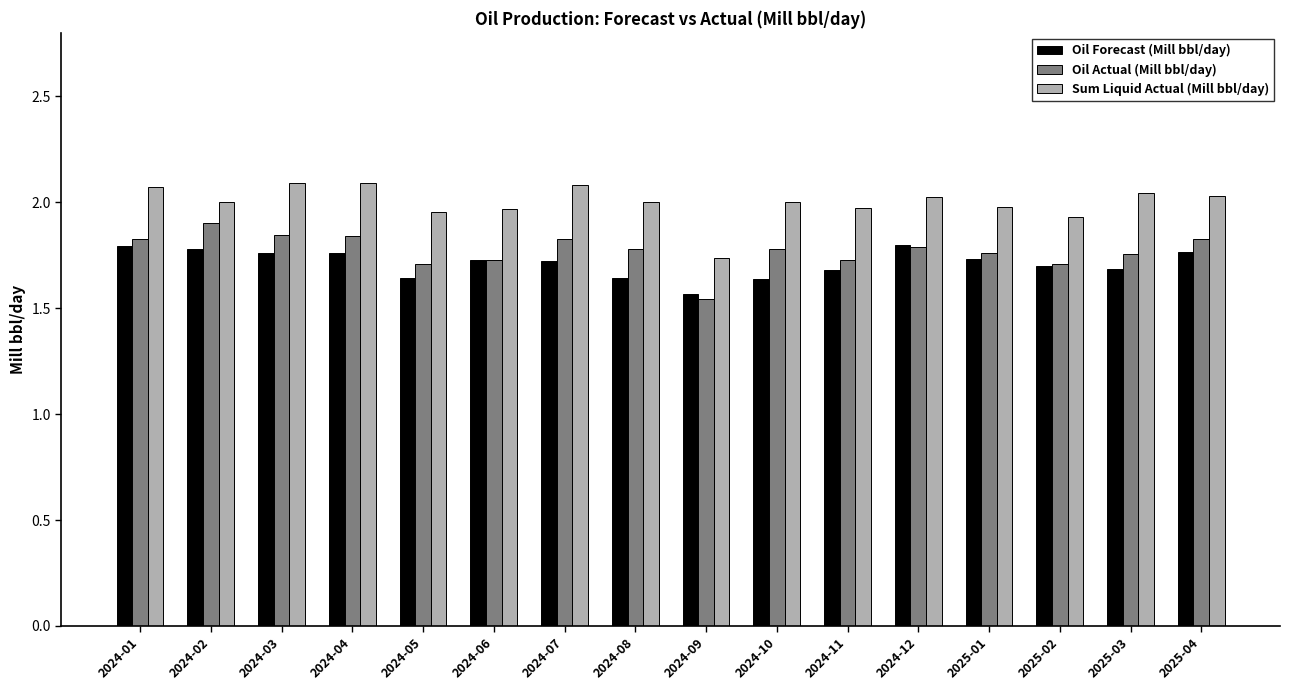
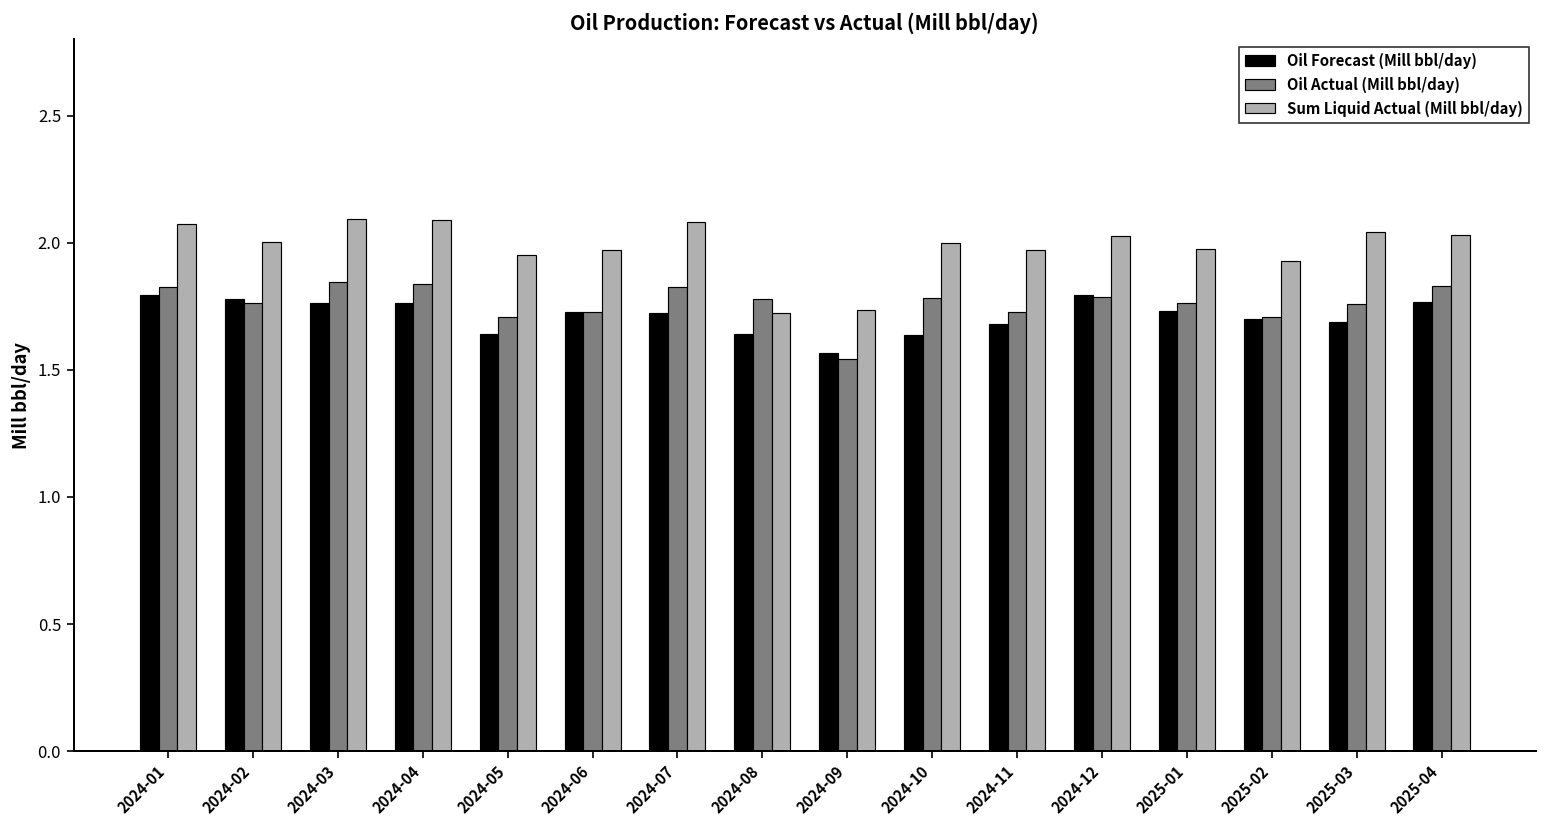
Oil Actual (Mill bbl/day), 2024-02: 1.90 -> 1.76
Sum Liquid Actual (Mill bbl/day), 2024-08: 2.00 -> 1.72
